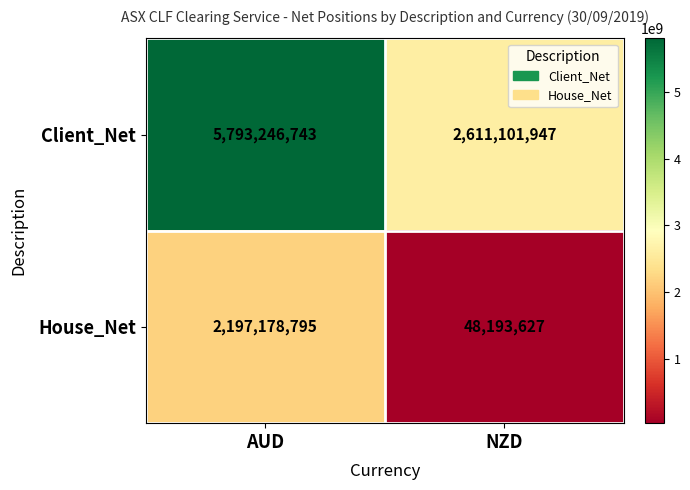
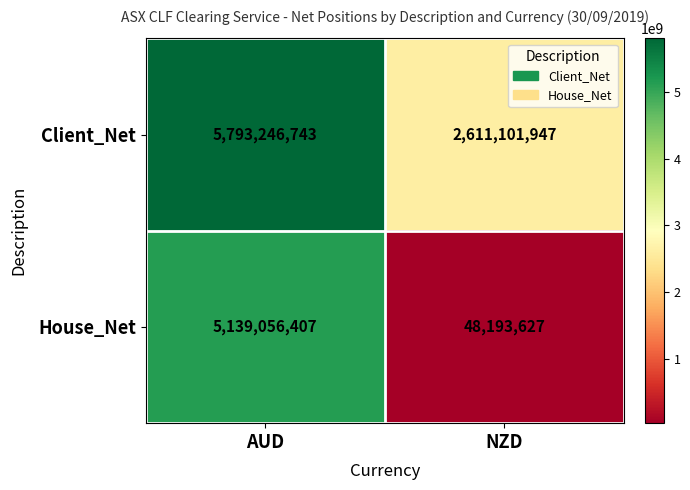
House_Net, AUD: 2,197,178,795 -> 5,139,056,407
